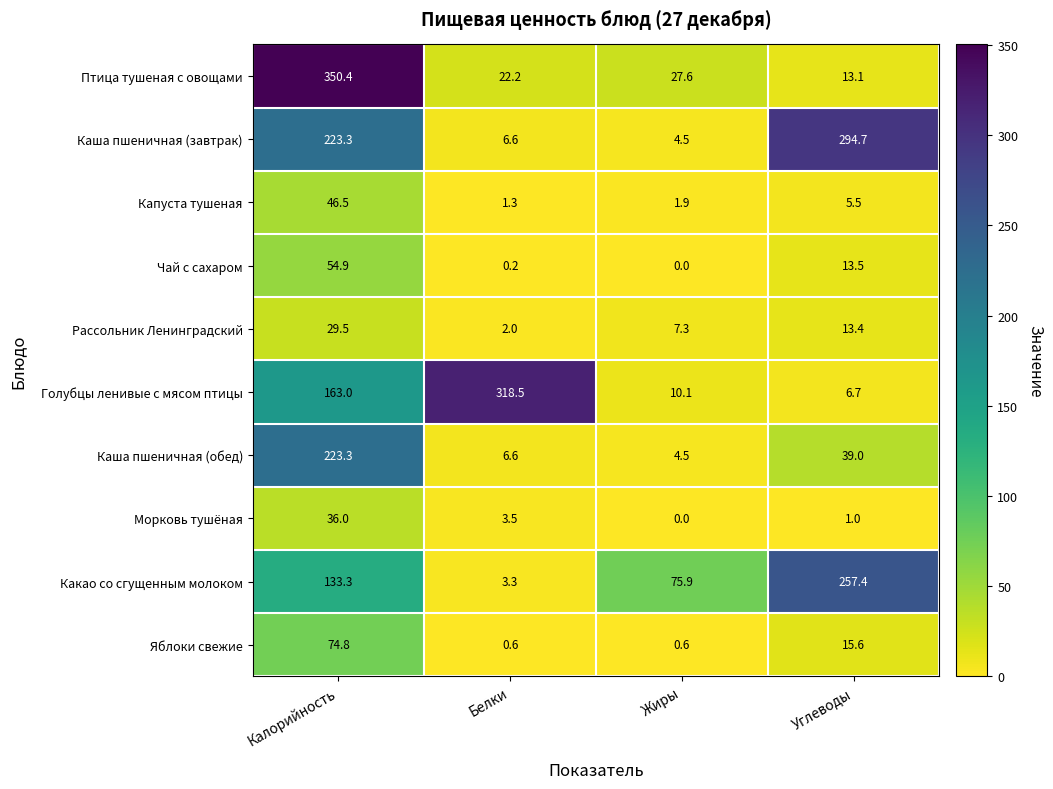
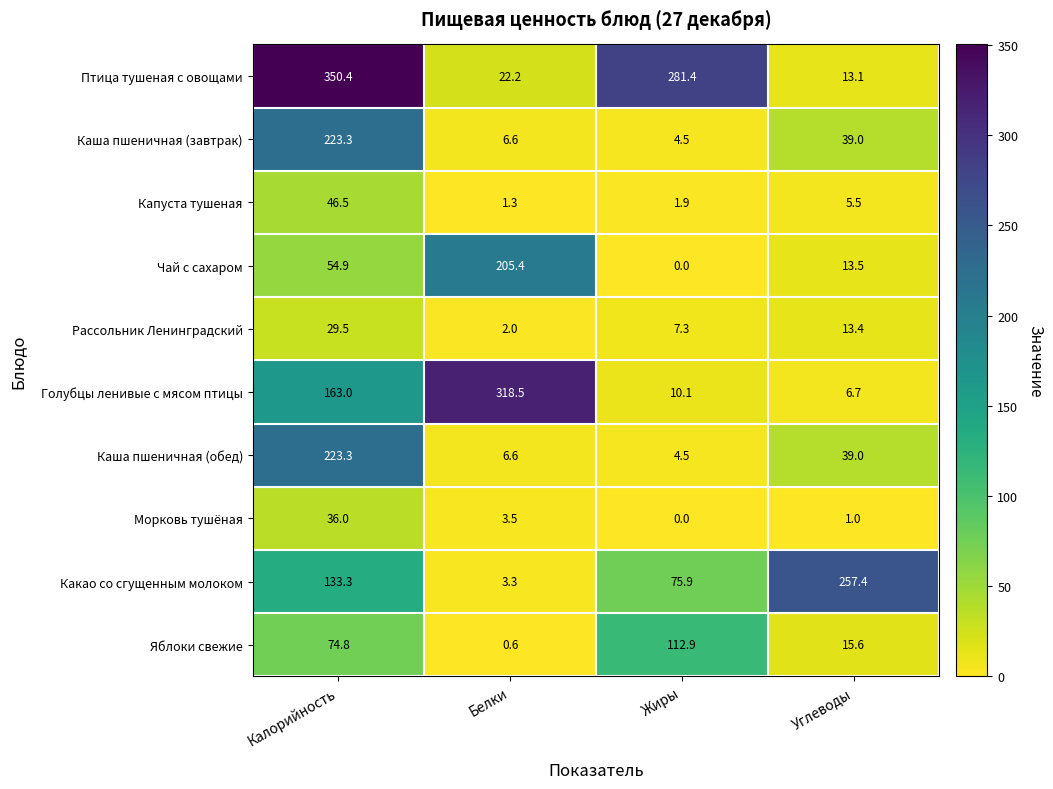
Птица тушеная с овощами, Жиры: 27.6 -> 281.4
Каша пшеничная (завтрак), Углеводы: 294.7 -> 39.0
Чай с сахаром, Белки: 0.2 -> 205.4
Яблоки свежие, Жиры: 0.6 -> 112.9
